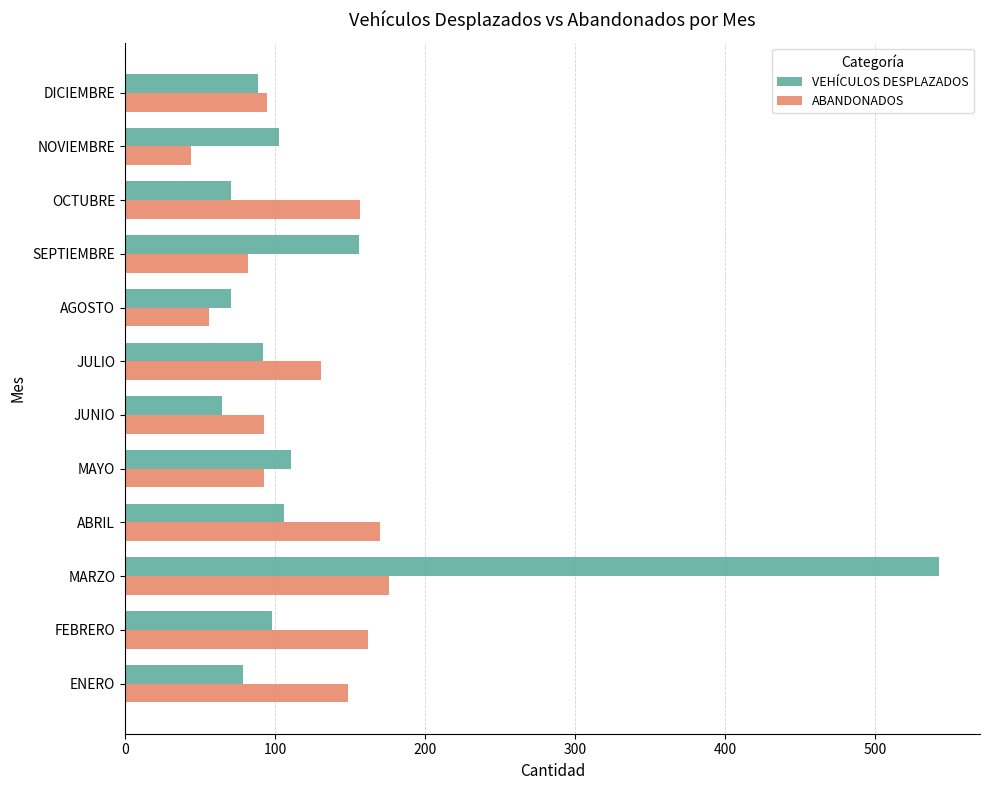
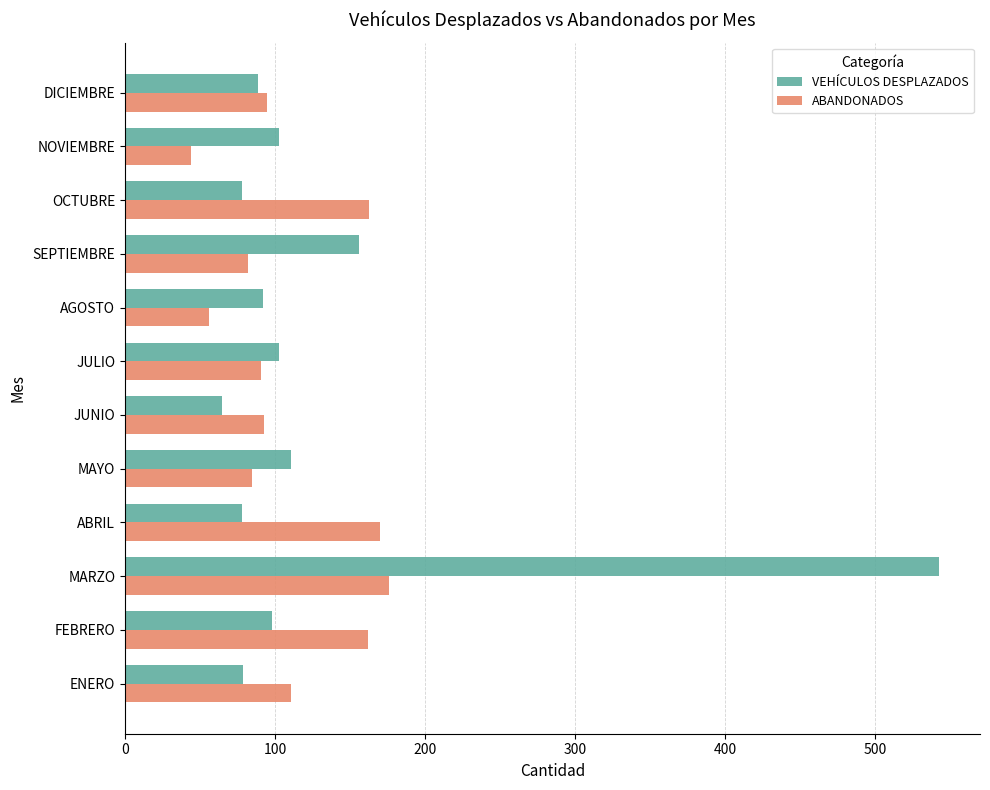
VEHÍCULOS DESPLAZADOS, OCTUBRE: 71 -> 78
ABANDONADOS, OCTUBRE: 157 -> 163
VEHÍCULOS DESPLAZADOS, AGOSTO: 71 -> 92
VEHÍCULOS DESPLAZADOS, JULIO: 92 -> 103
ABANDONADOS, JULIO: 131 -> 91
ABANDONADOS, MAYO: 93 -> 85
VEHÍCULOS DESPLAZADOS, ABRIL: 106 -> 78
ABANDONADOS, ENERO: 149 -> 111
